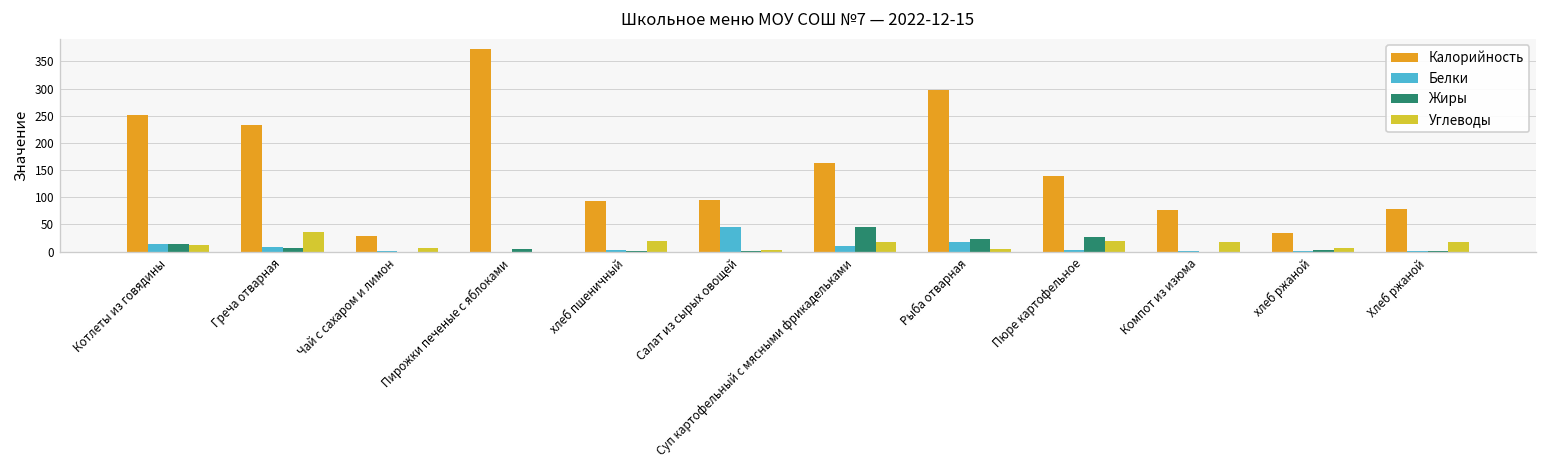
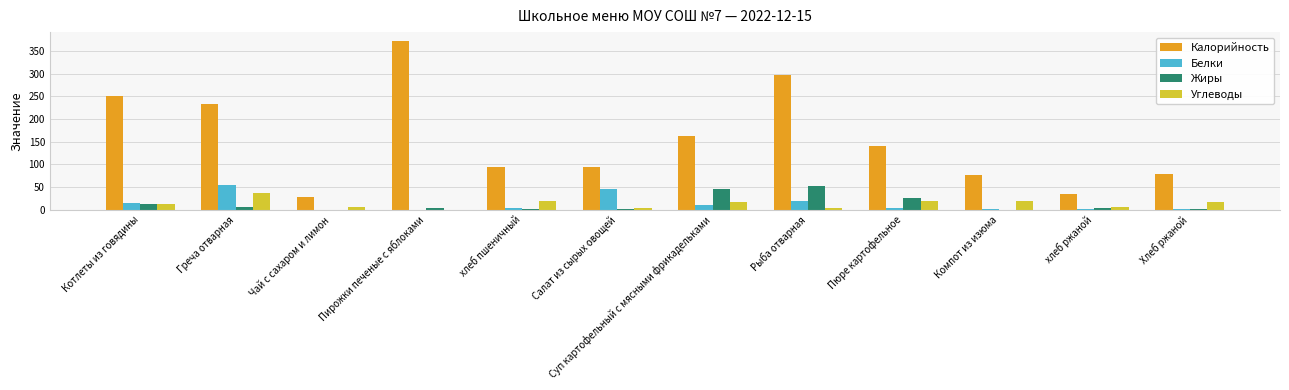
Белки, Греча отварная: 10 -> 50
Жиры, Рыба отварная: 20 -> 50
